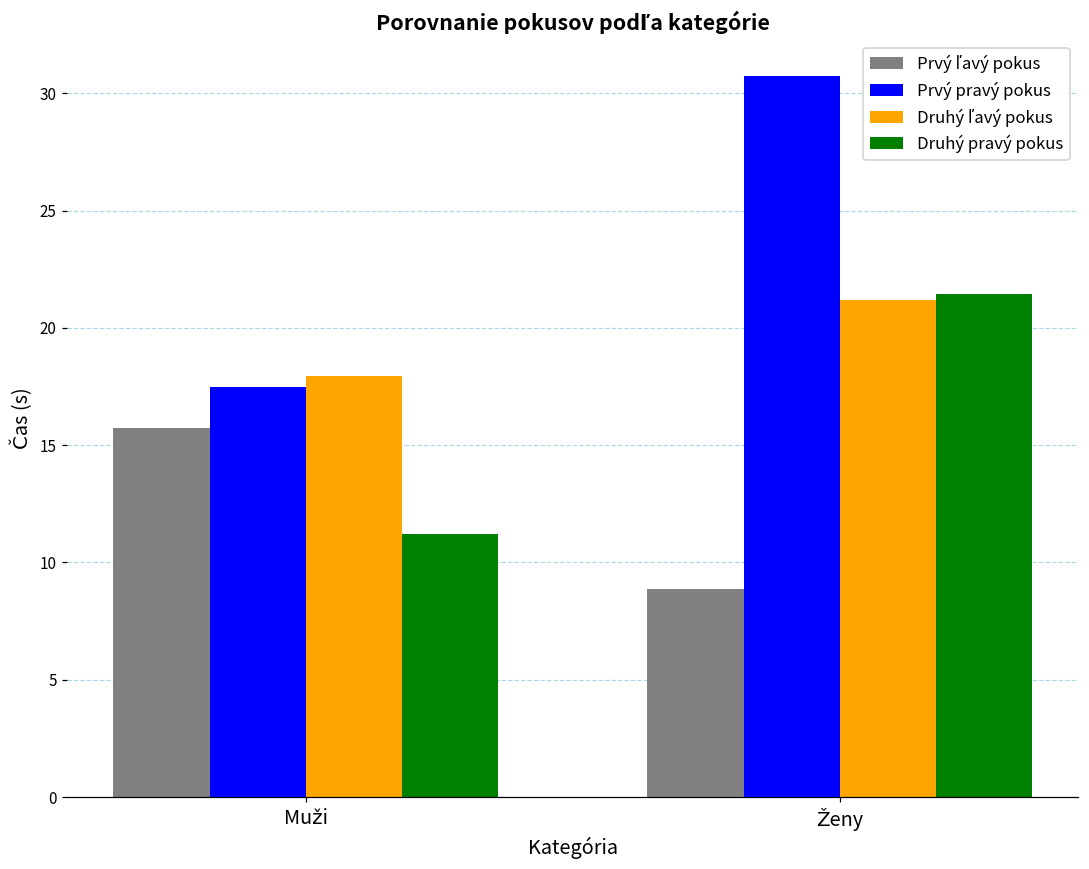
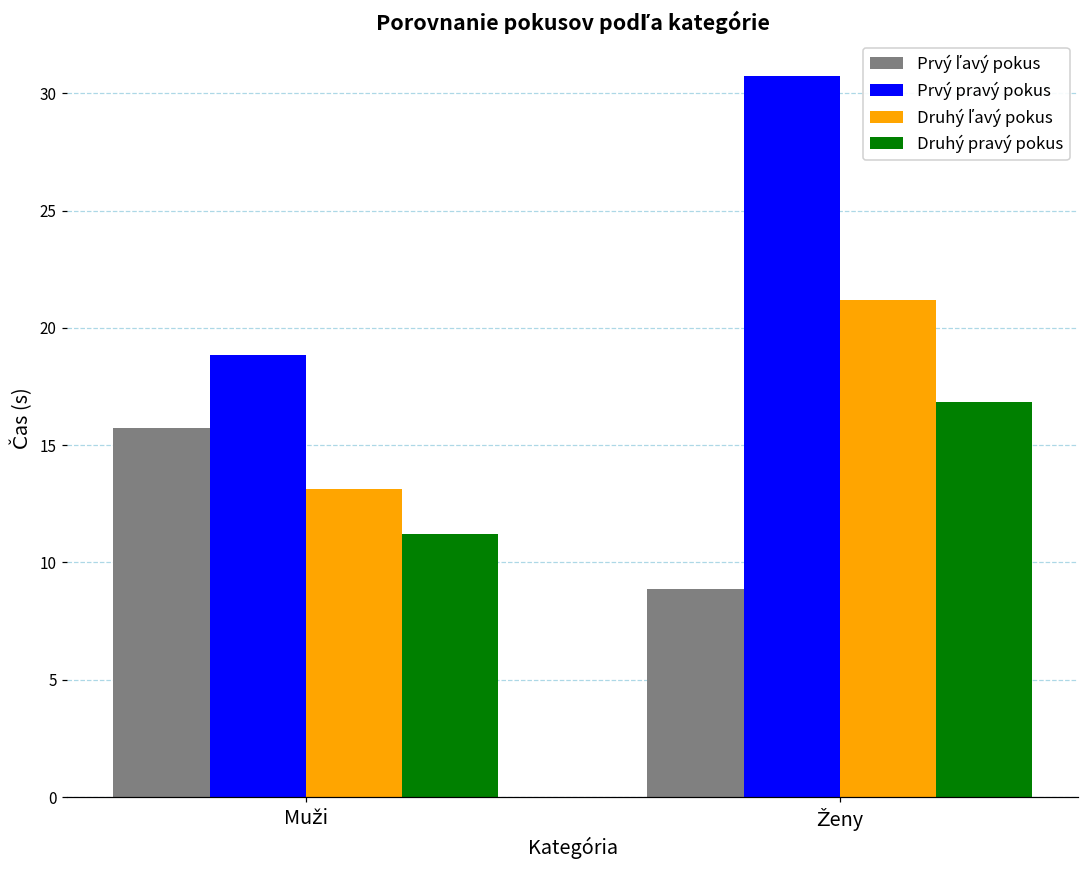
Prvý pravý pokus, Muži: 17.5 -> 18.9
Druhý ľavý pokus, Muži: 18.0 -> 13.1
Druhý pravý pokus, Ženy: 21.5 -> 16.8
